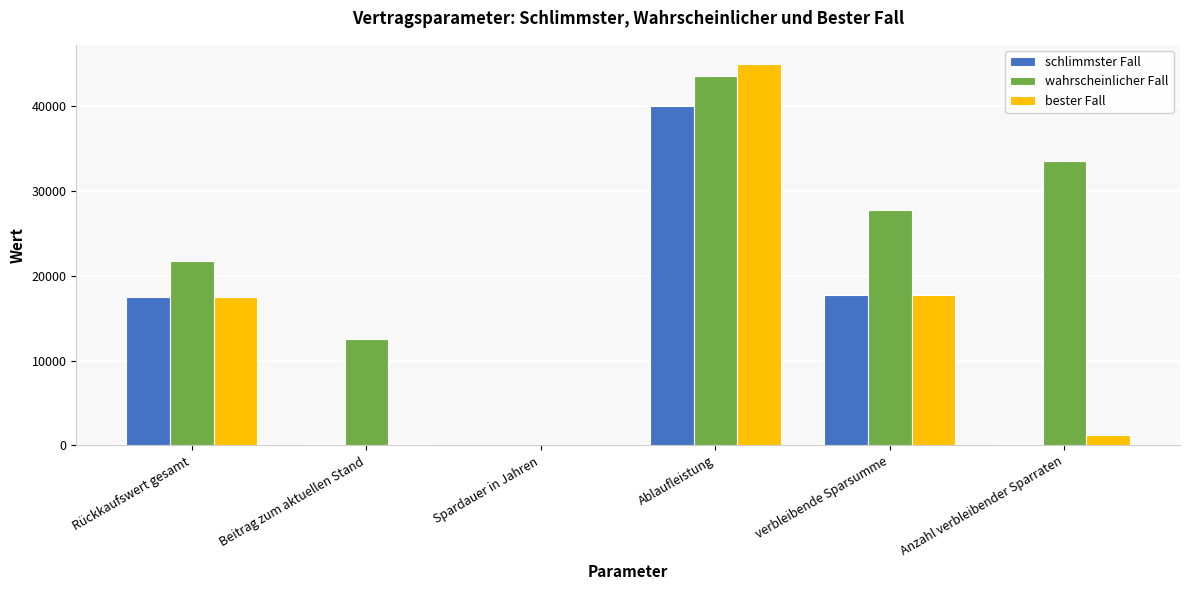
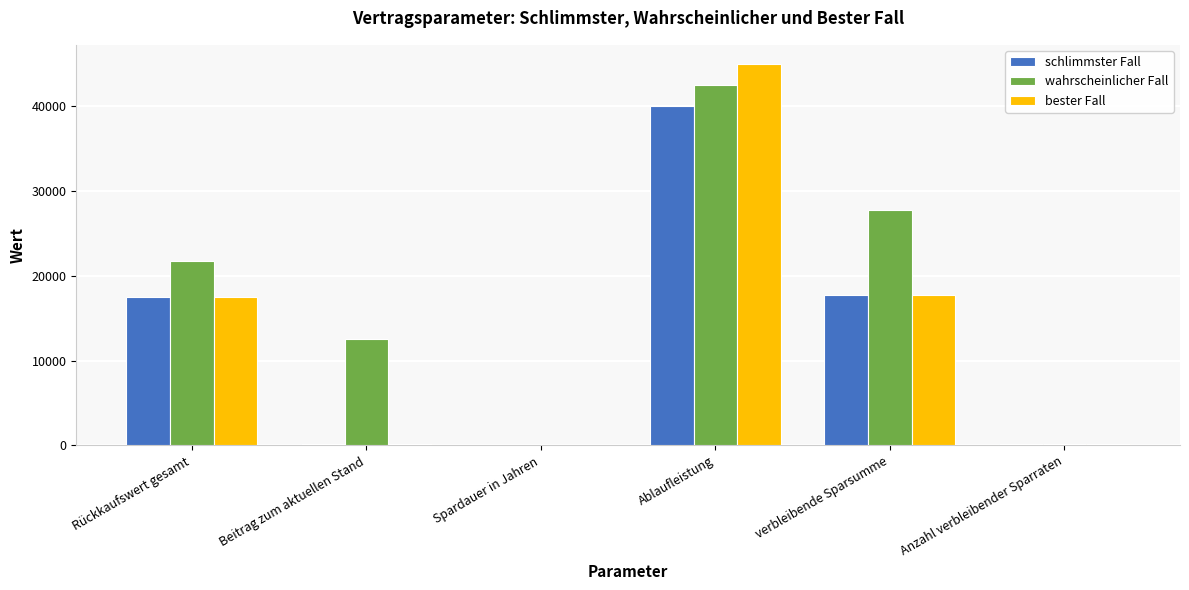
wahrscheinlicher Fall, Ablaufleistung: 44000 -> 43000
wahrscheinlicher Fall, Anzahl verbleibender Sparraten: 34000 -> 0
bester Fall, Anzahl verbleibender Sparraten: 1000 -> 0
